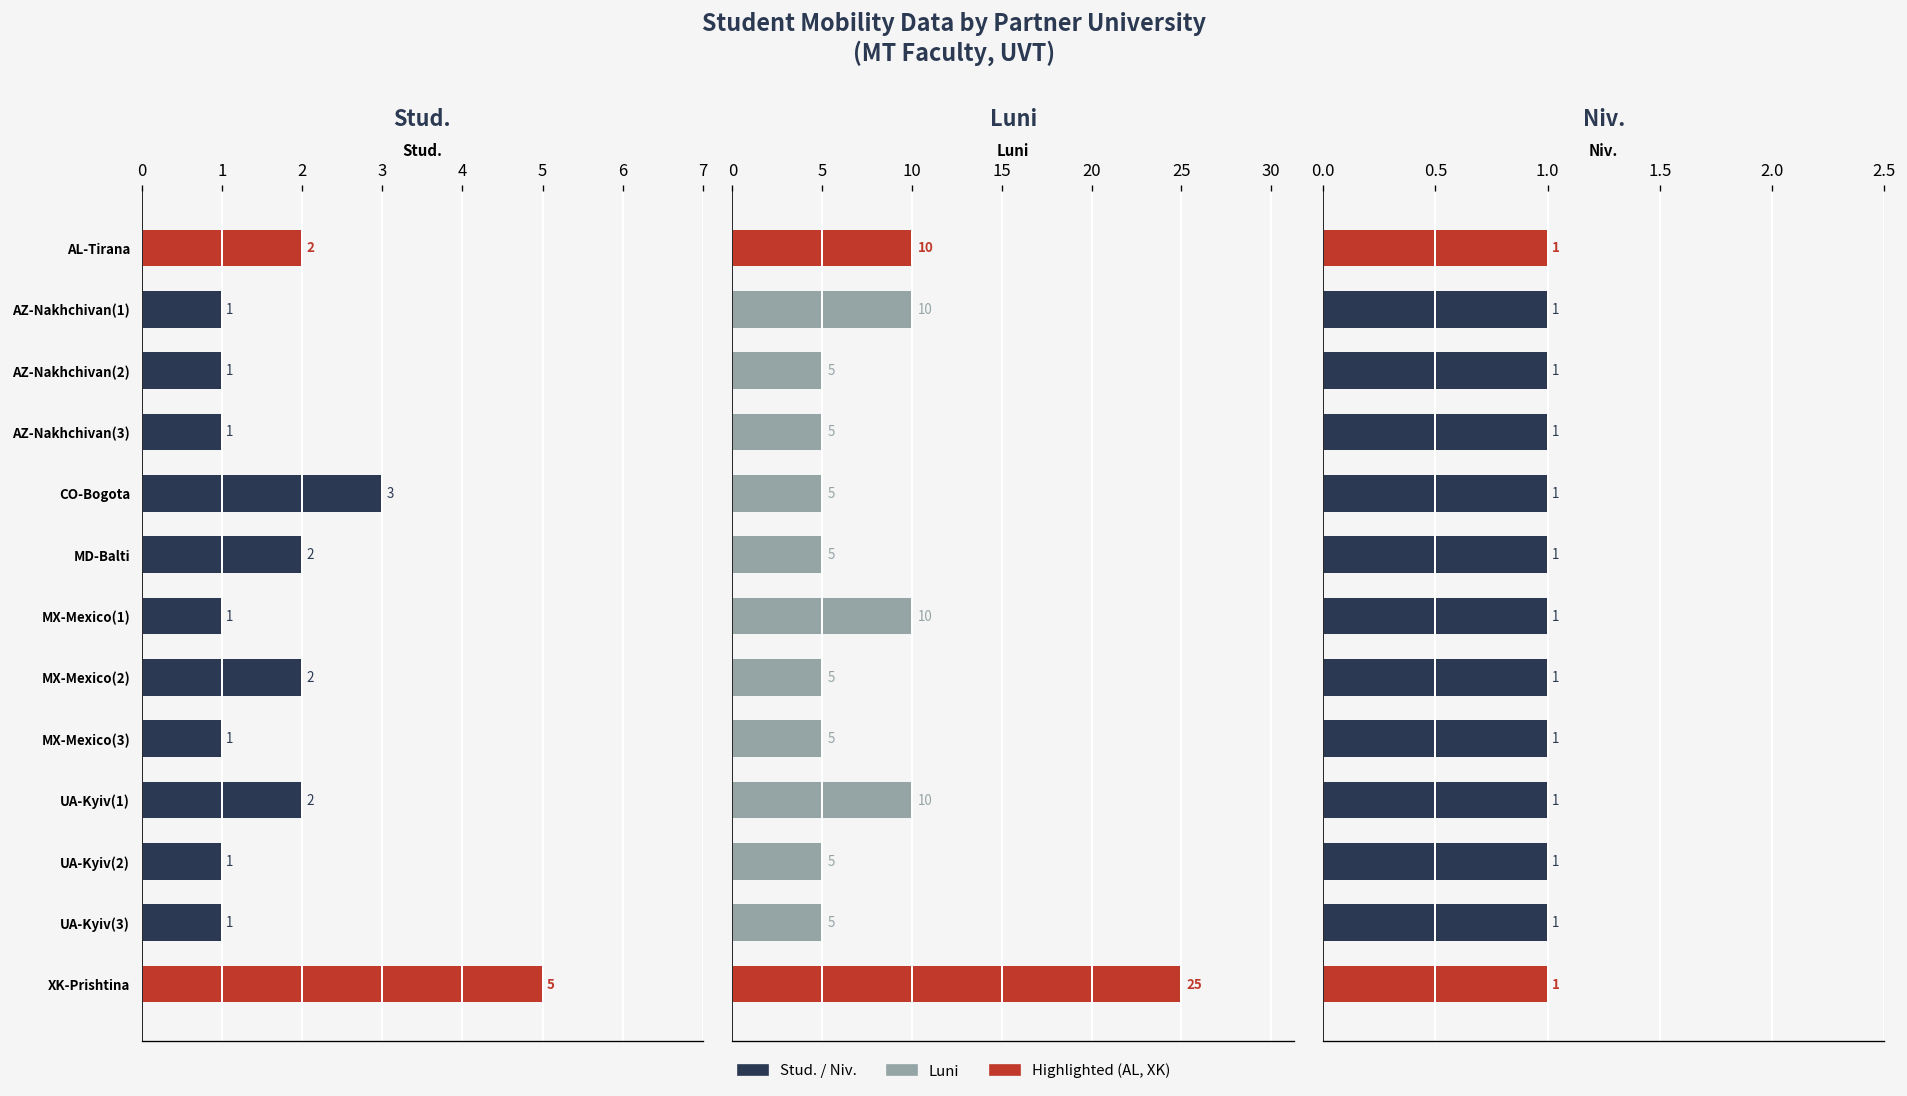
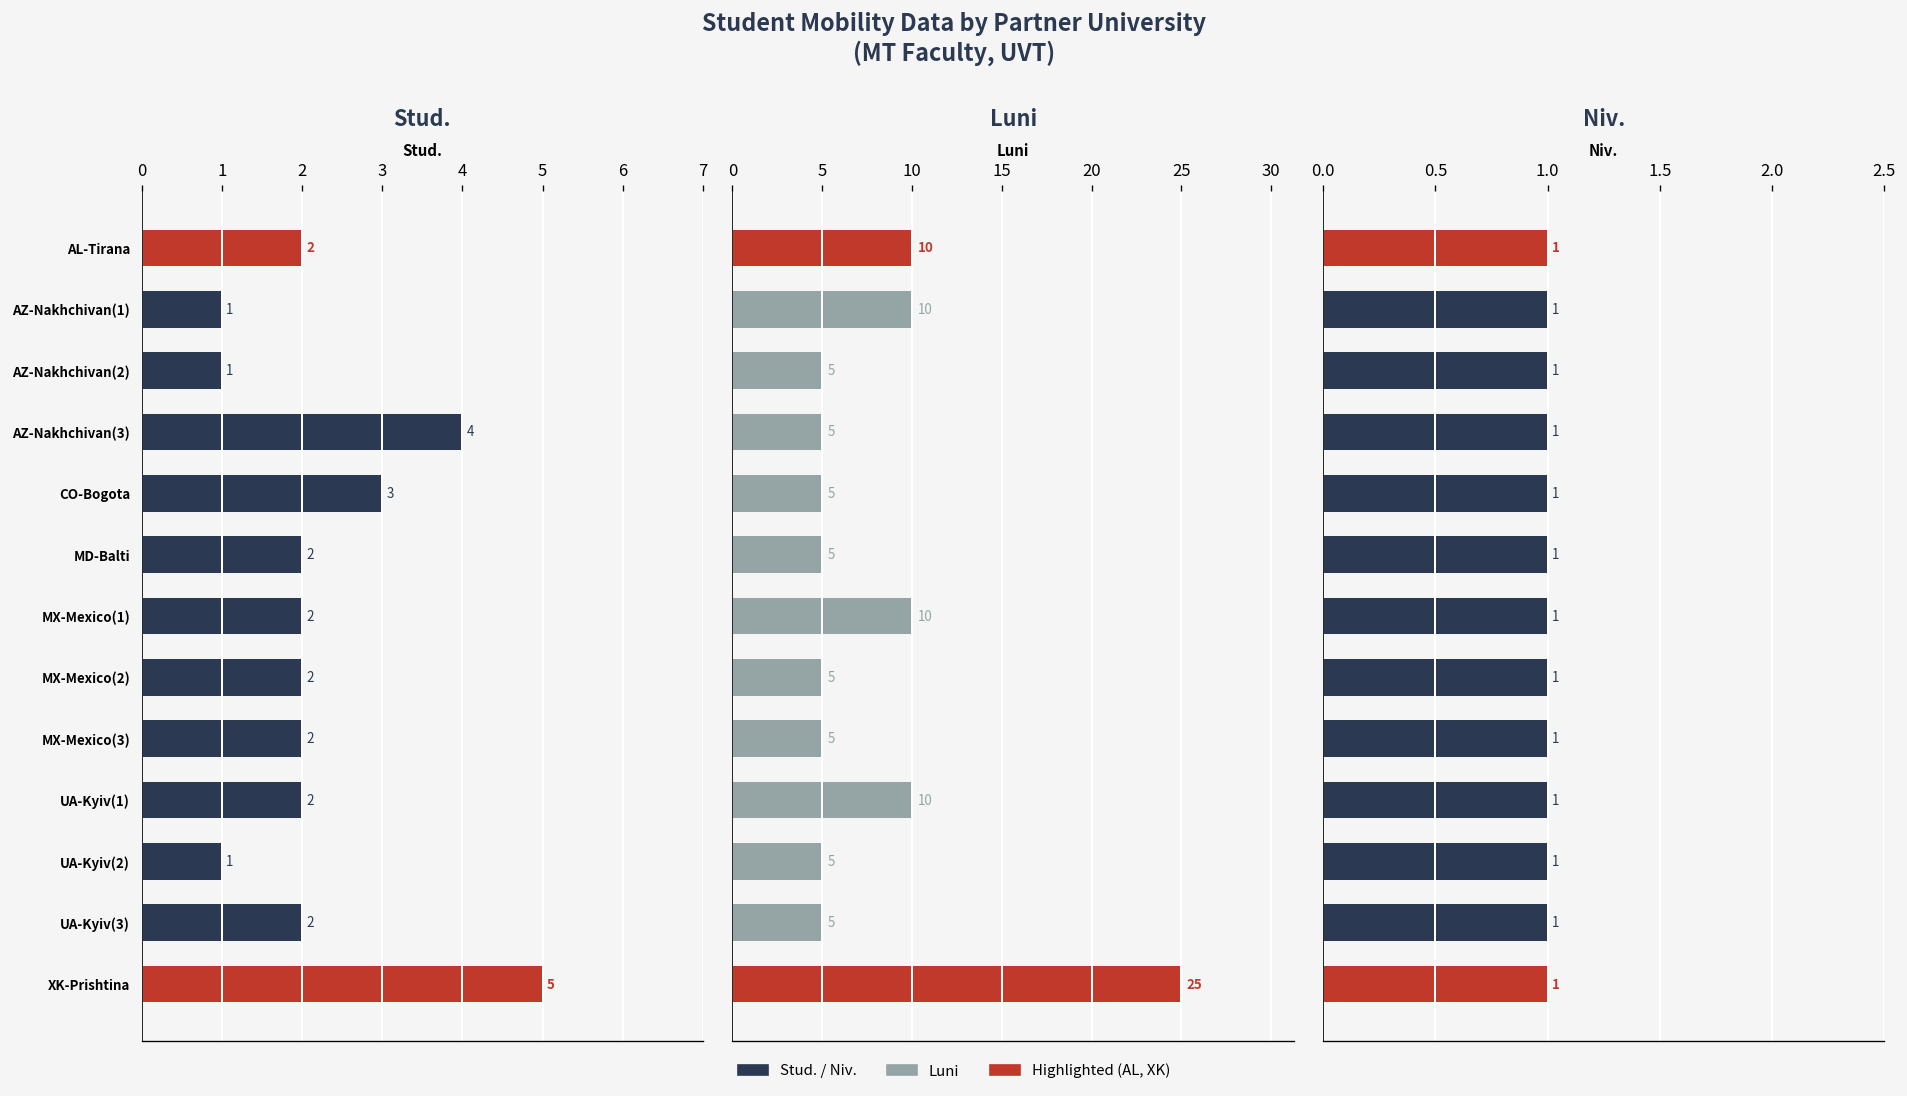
Stud., AZ-Nakhchivan(3): 1 -> 4
Stud., MX-Mexico(1): 1 -> 2
Stud., MX-Mexico(3): 1 -> 2
Stud., UA-Kyiv(3): 1 -> 2
